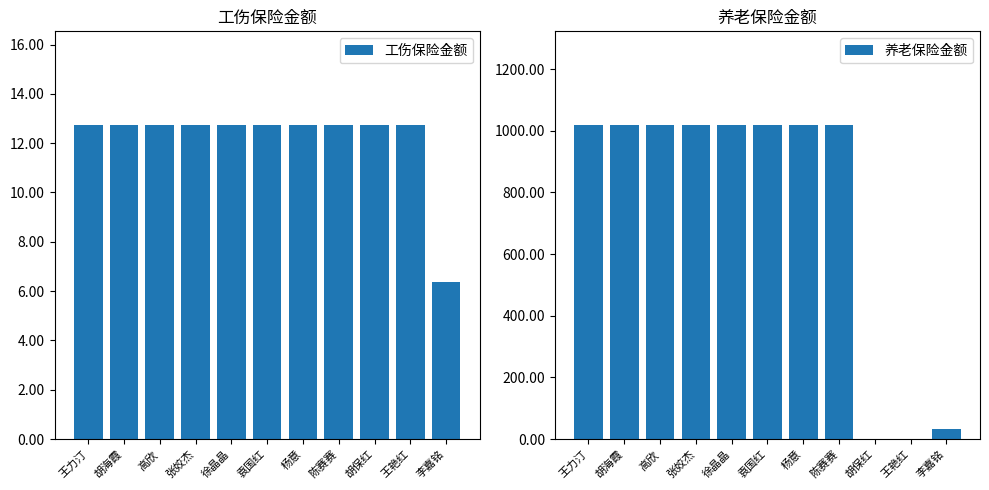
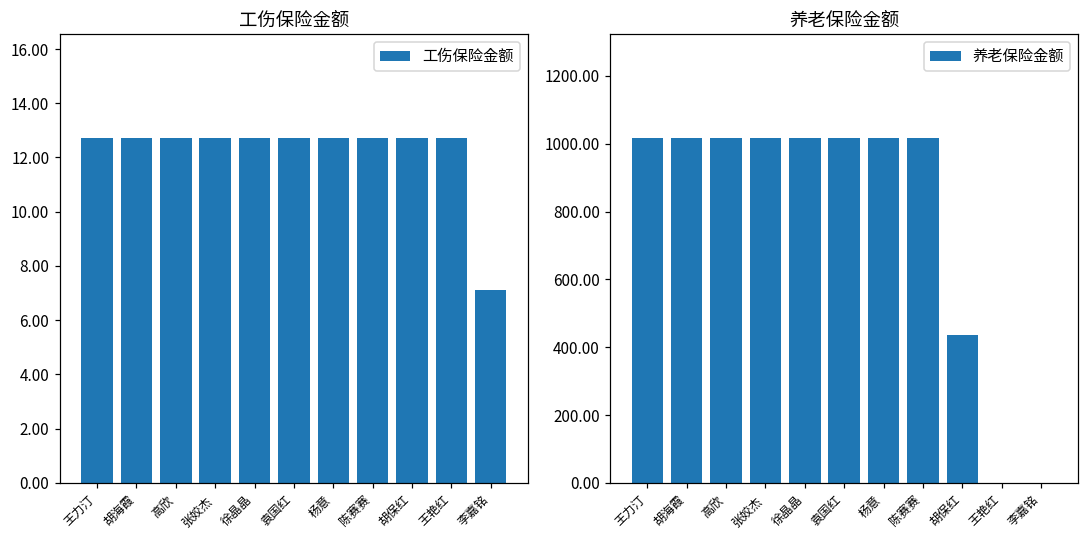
工伤保险金额, 李嘉铭: 6.4 -> 7.1
养老保险金额, 胡保红: 0 -> 440
养老保险金额, 李嘉铭: 30 -> 0
